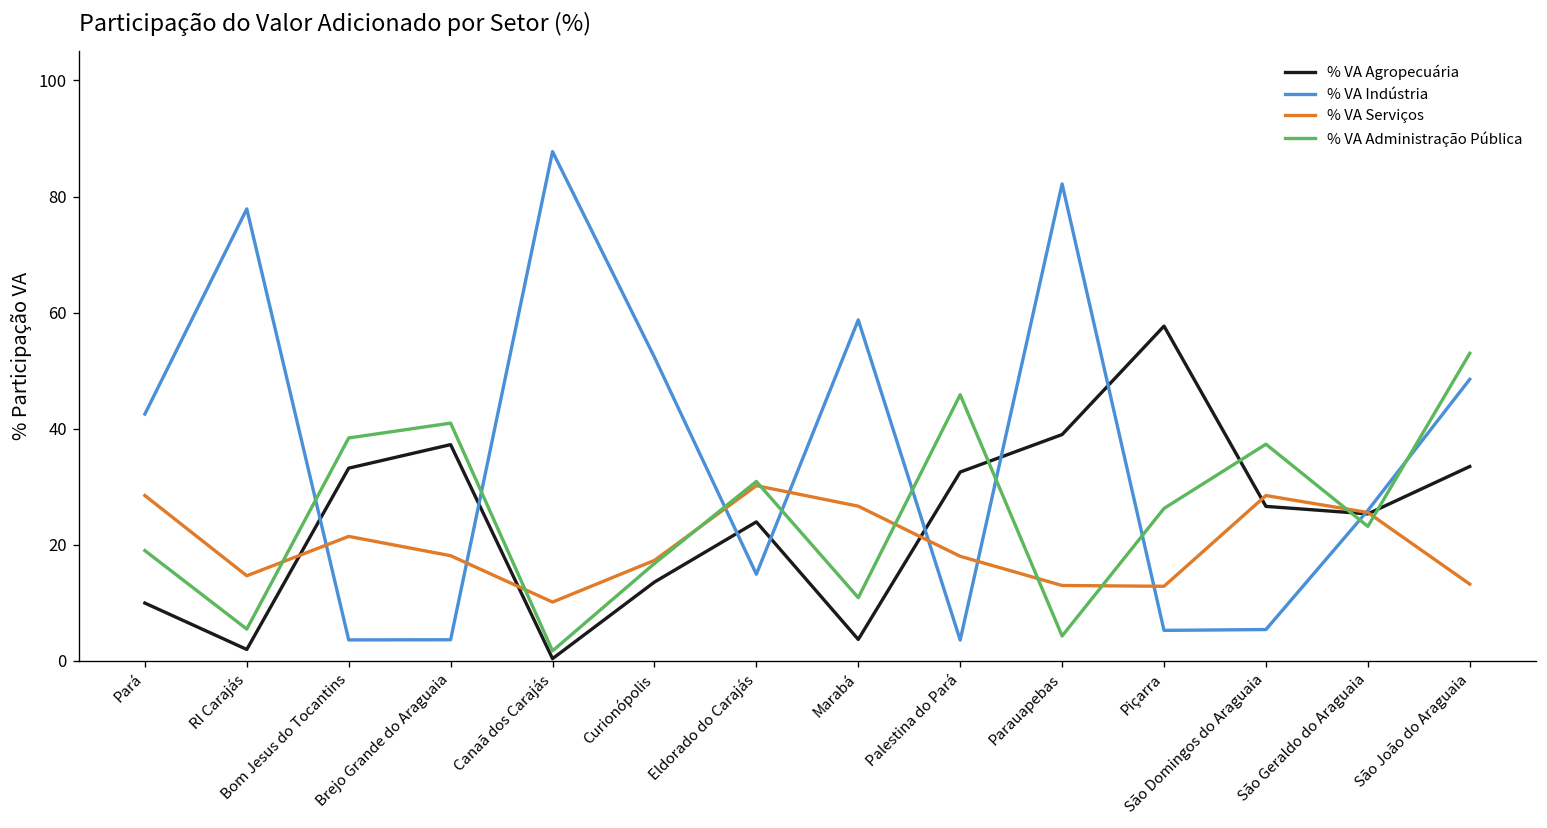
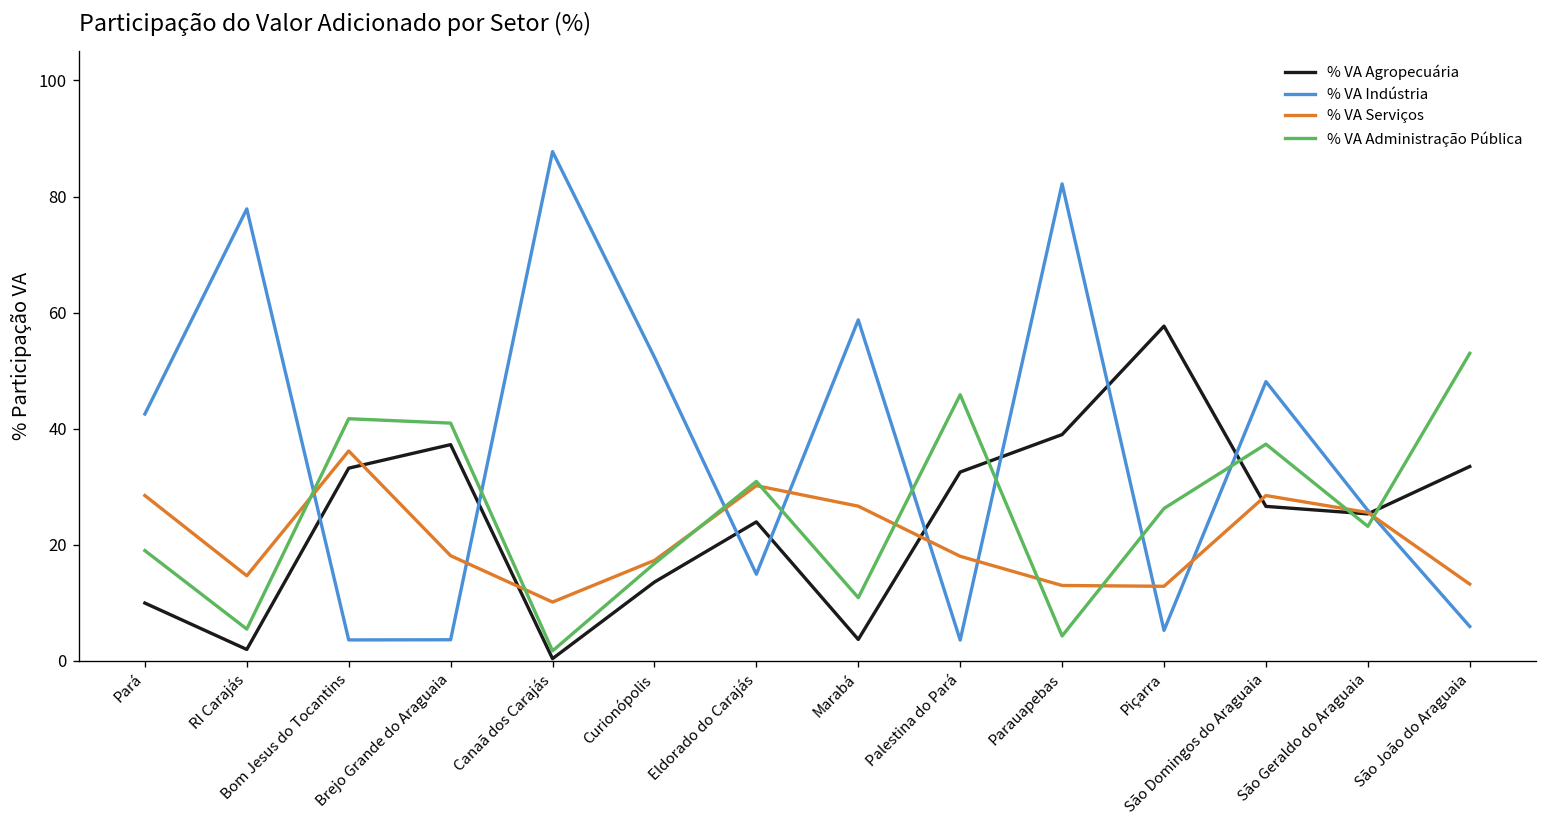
% VA Serviços, Bom Jesus do Tocantins: 21 -> 36
% VA Administração Pública, Bom Jesus do Tocantins: 38 -> 42
% VA Indústria, São Domingos do Araguaia: 5 -> 48
% VA Indústria, São João do Araguaia: 49 -> 6
